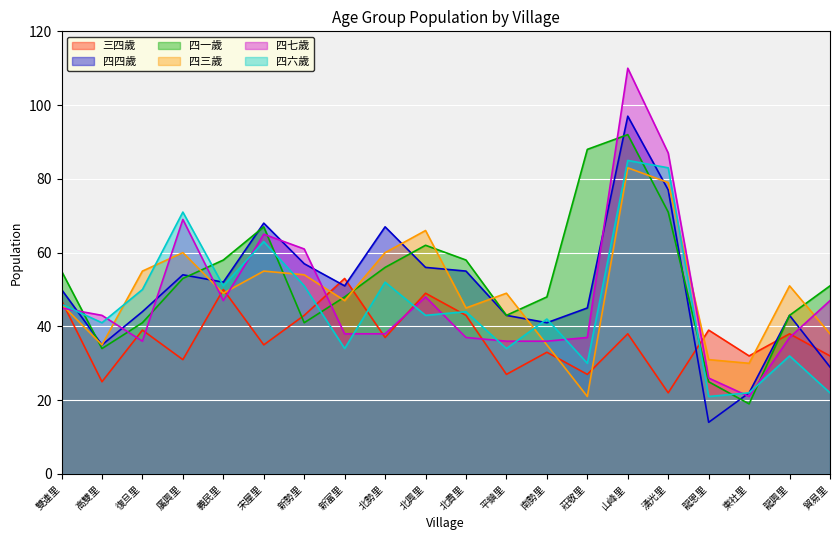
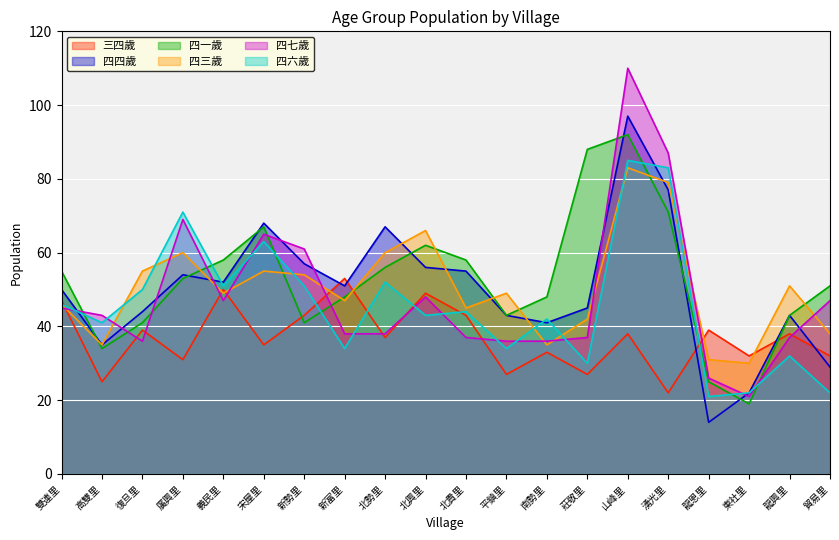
四三歲, 莊敬里: 21 -> 42
